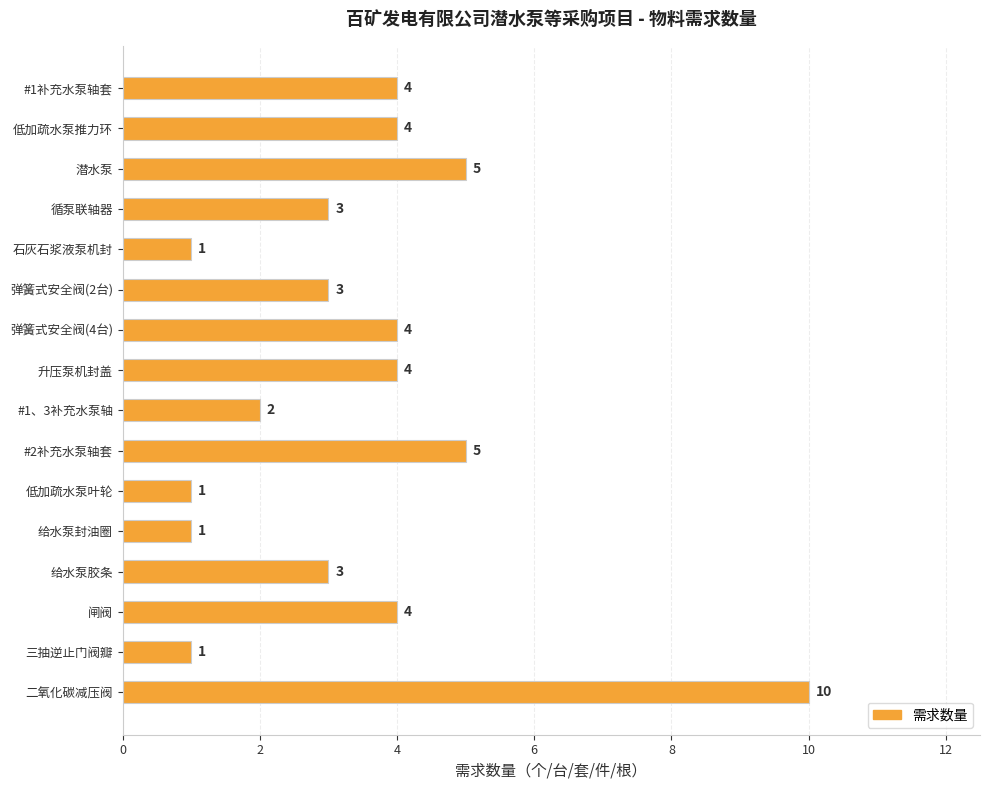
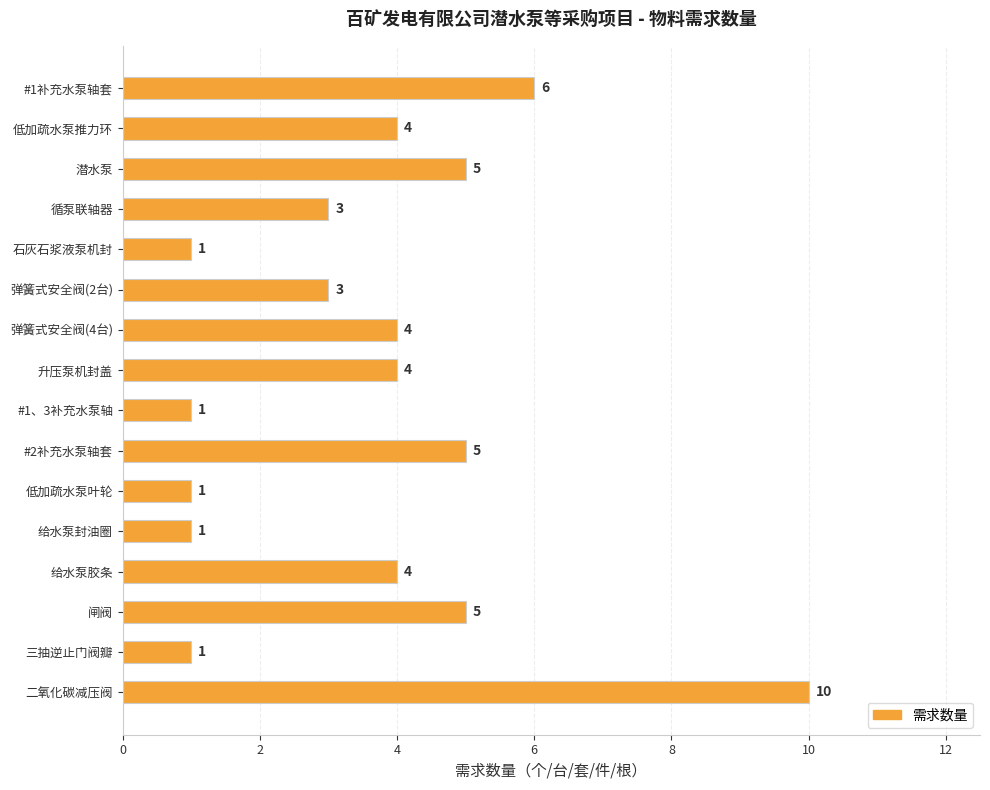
#1补充水泵轴套: 4 -> 6
#1、3补充水泵轴: 2 -> 1
给水泵胶条: 3 -> 4
闸阀: 4 -> 5
